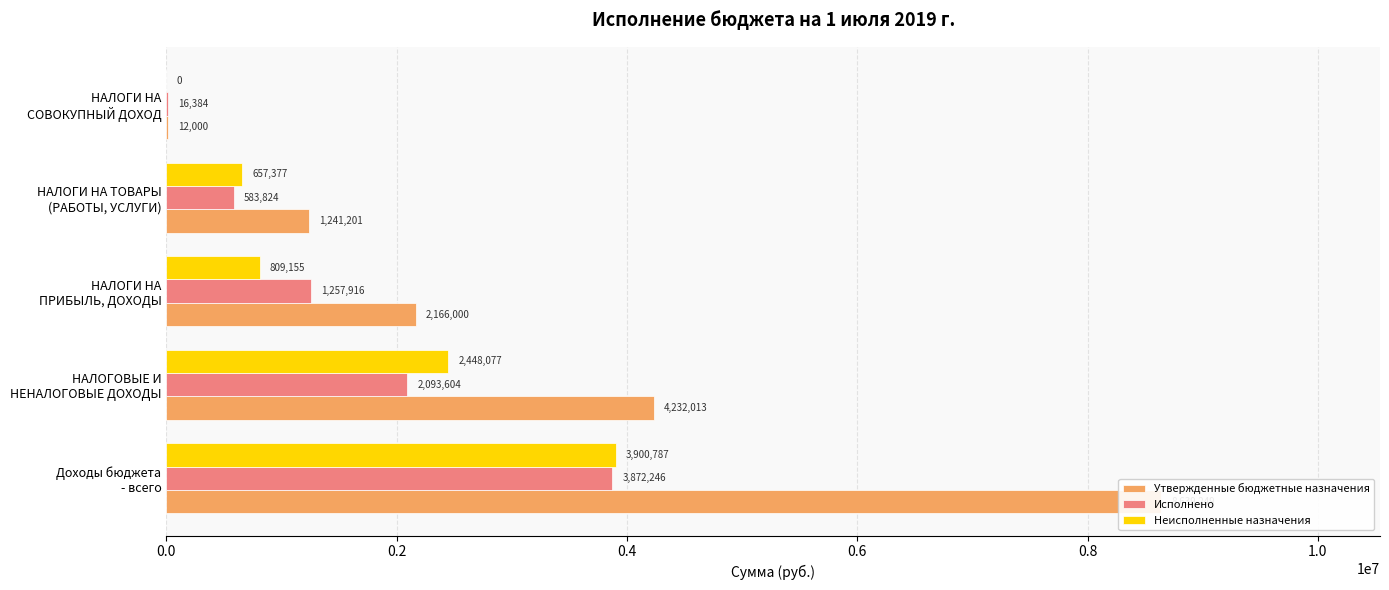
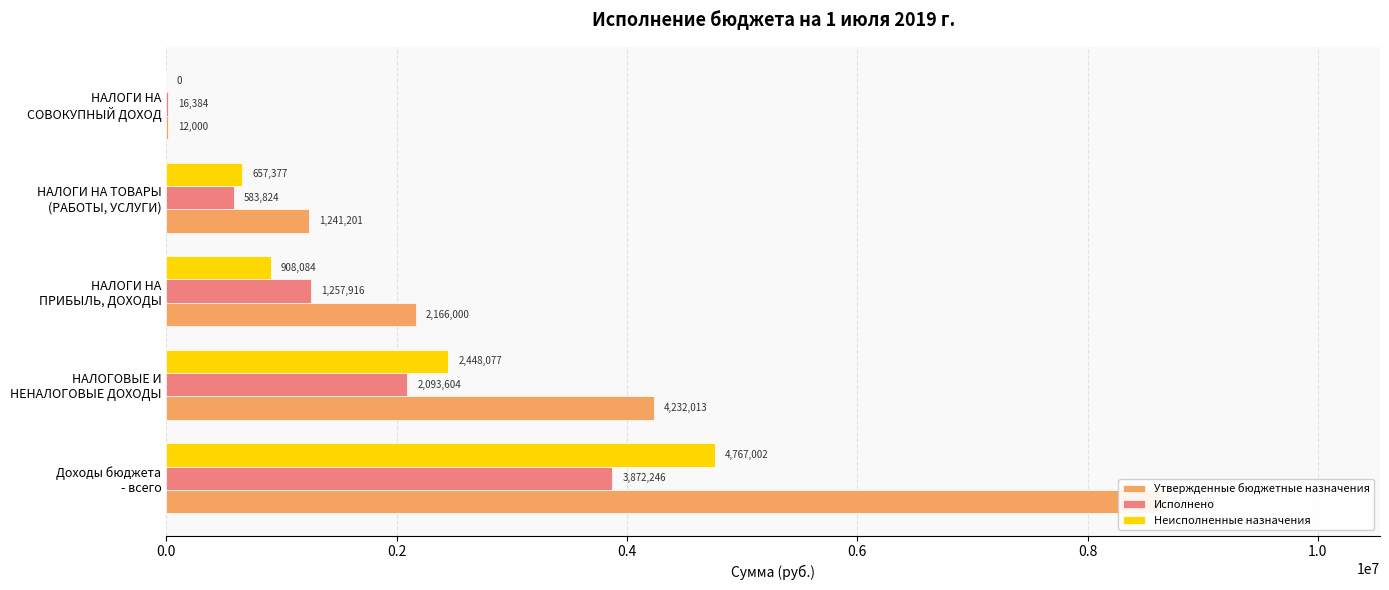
Неисполненные назначения, НАЛОГИ НА ПРИБЫЛЬ, ДОХОДЫ: 809,155 -> 908,084
Неисполненные назначения, Доходы бюджета - всего: 3,900,787 -> 4,767,002
